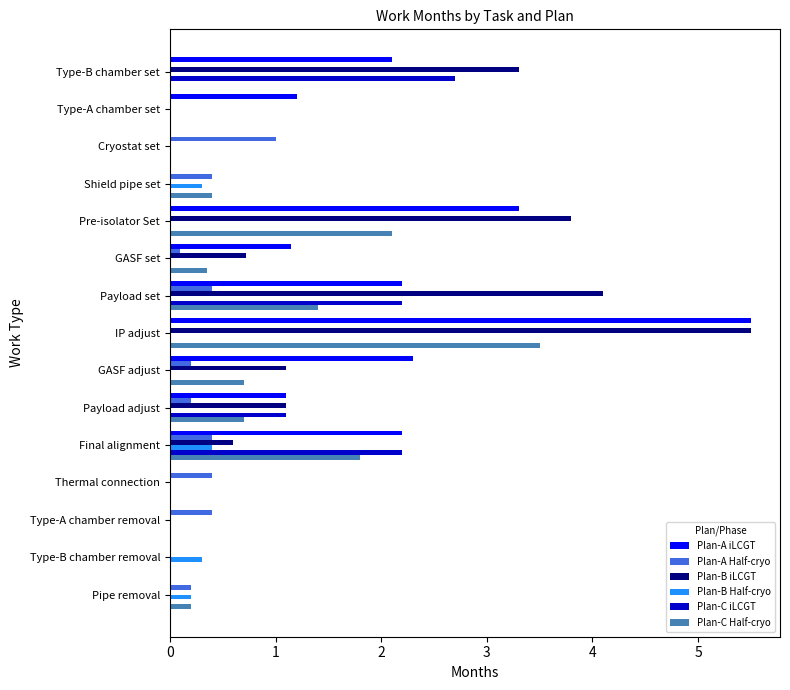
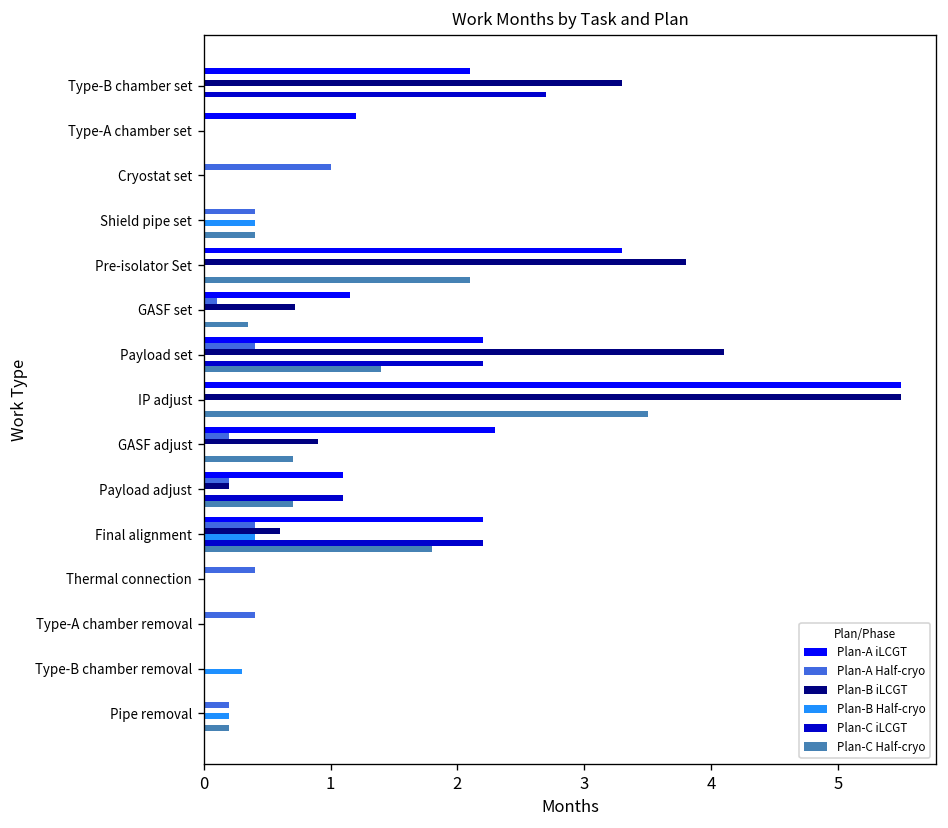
Plan-B Half-cryo, Shield pipe set: 0.3 -> 0.4
Plan-B iLCGT, GASF adjust: 1.1 -> 0.9
Plan-B iLCGT, Payload adjust: 1.1 -> 0.2
